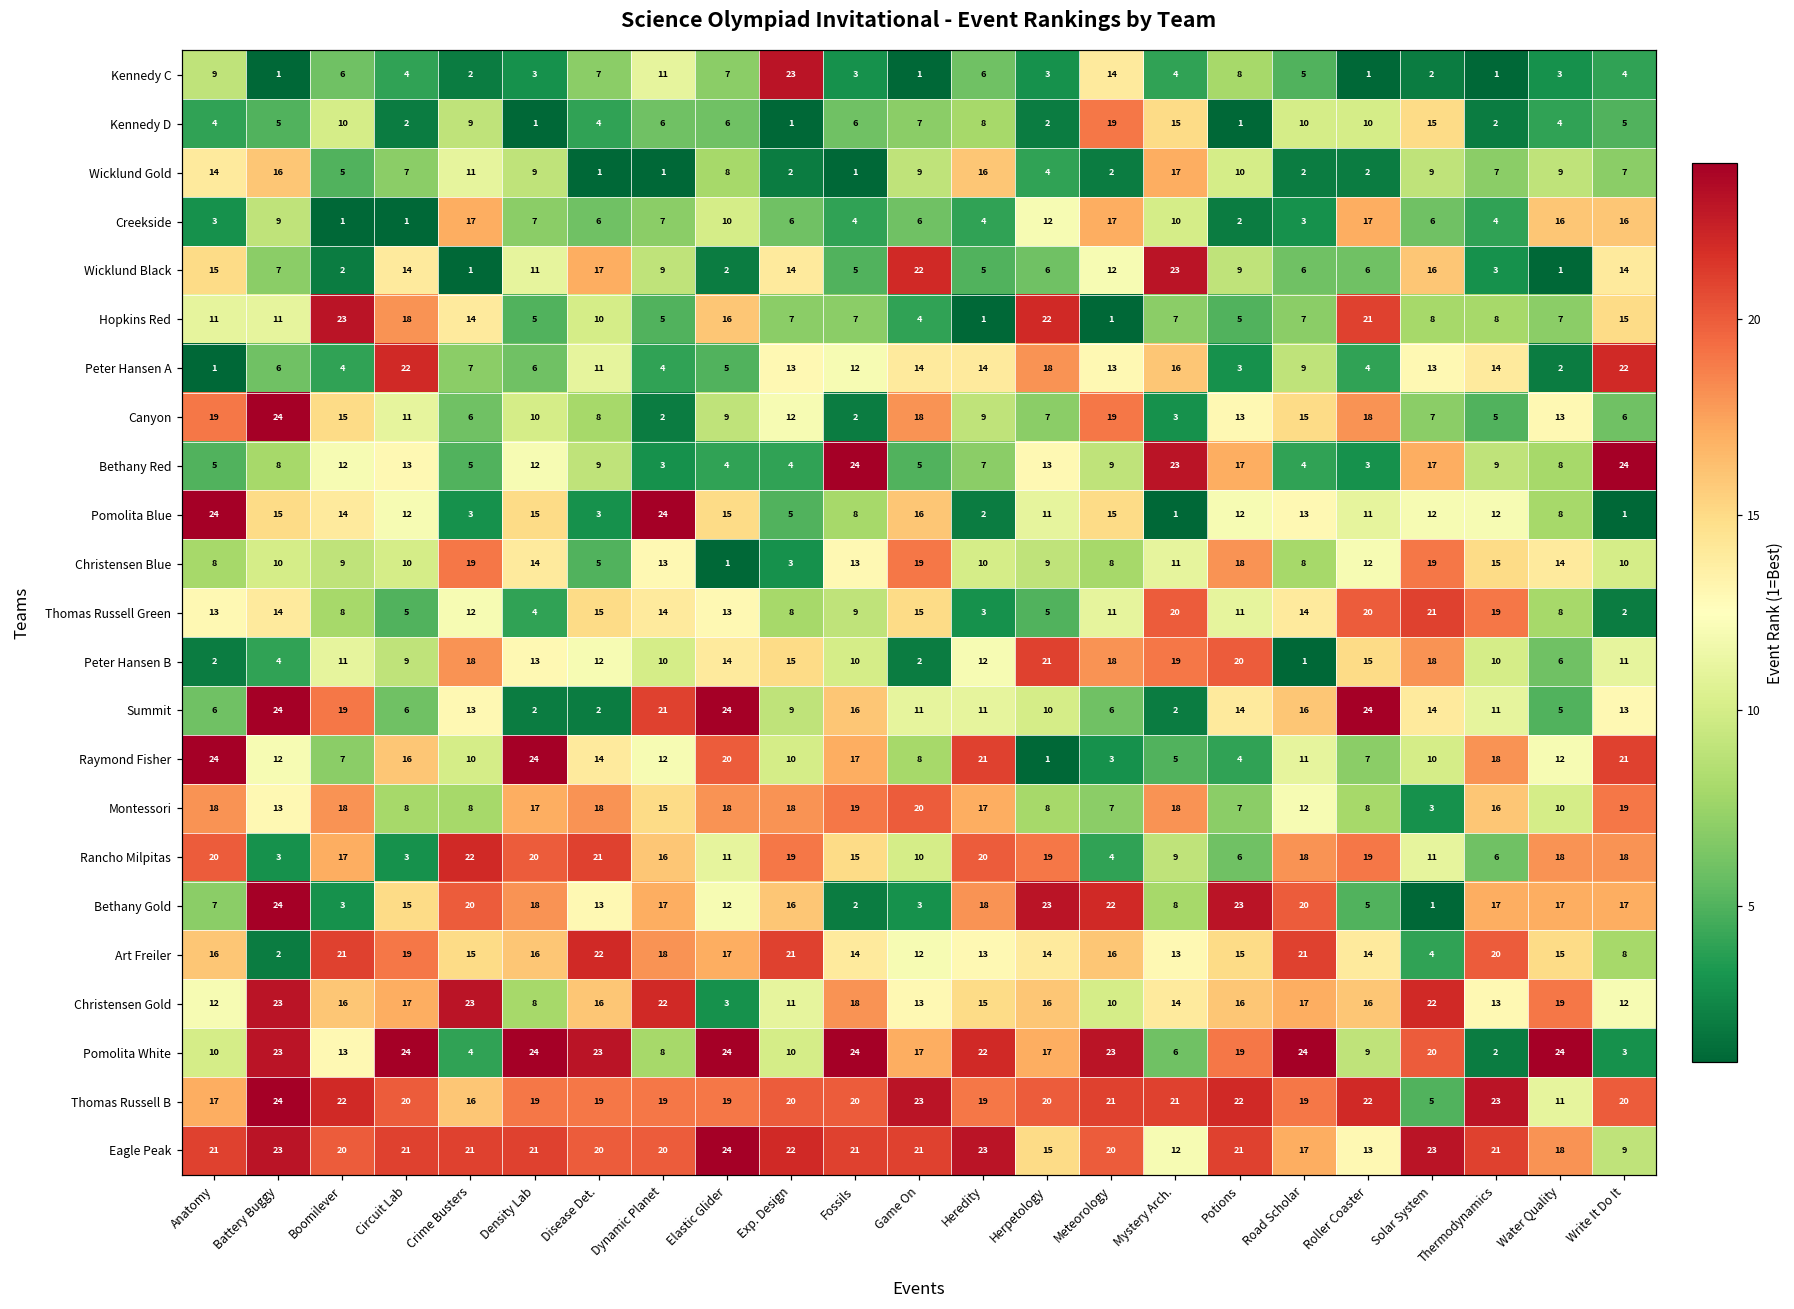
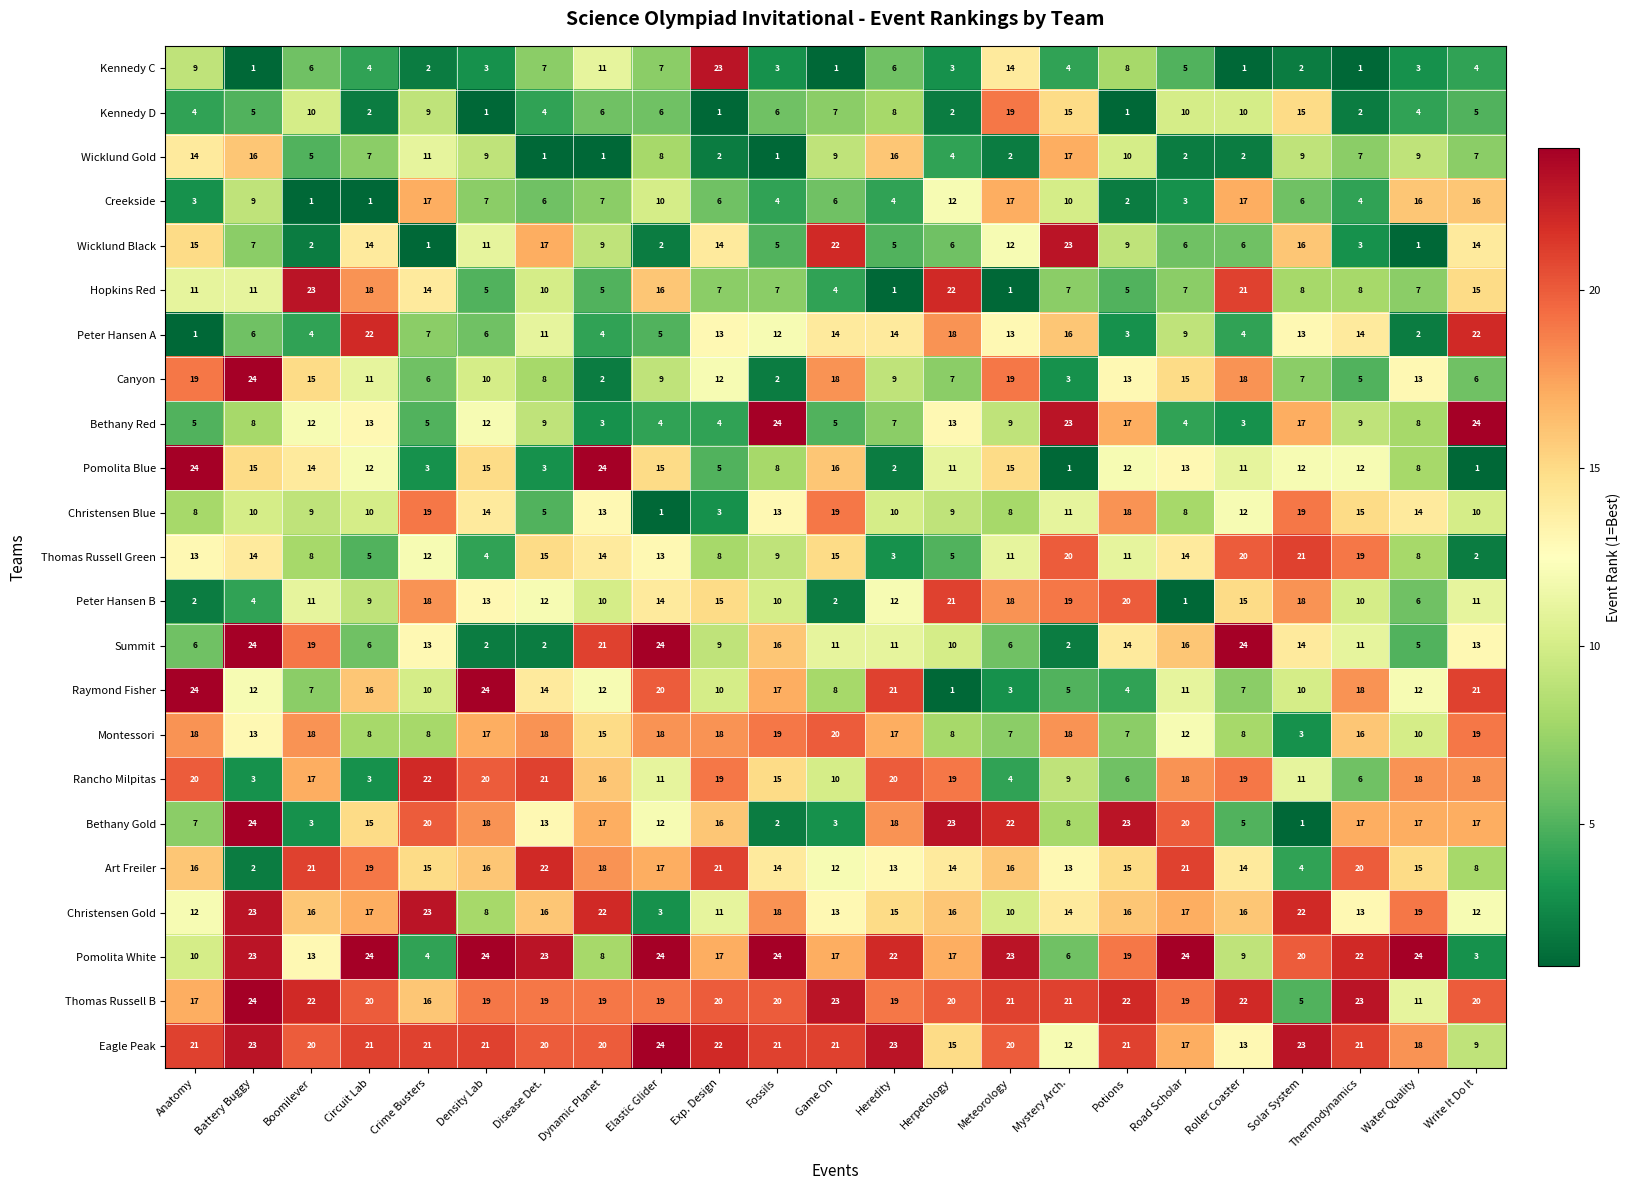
Pomolita White, Exp. Design: 10 -> 17
Pomolita White, Thermodynamics: 2 -> 22
